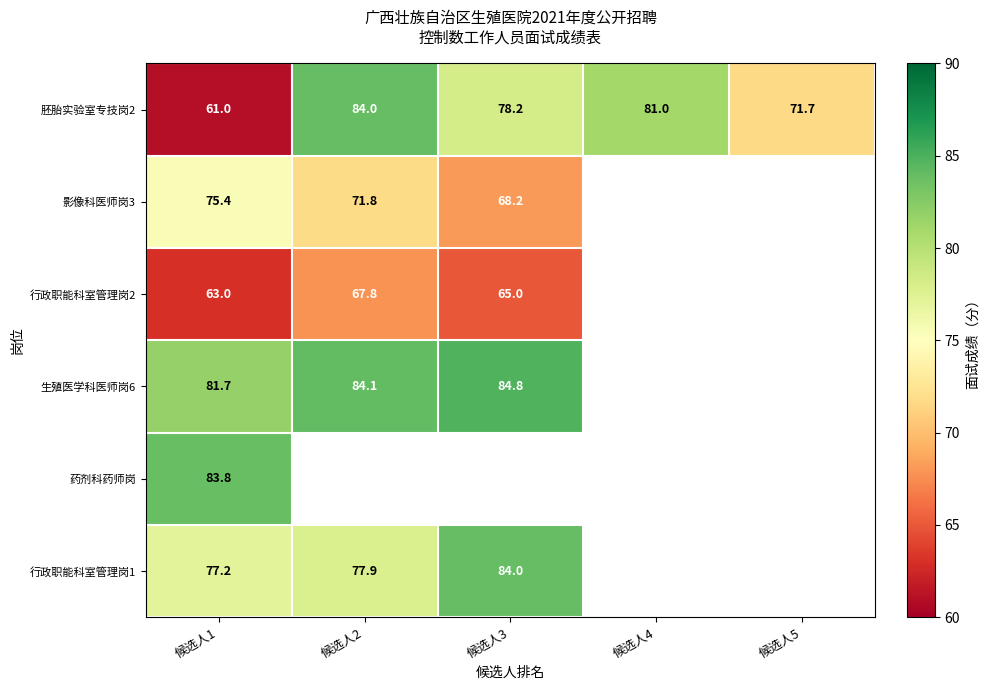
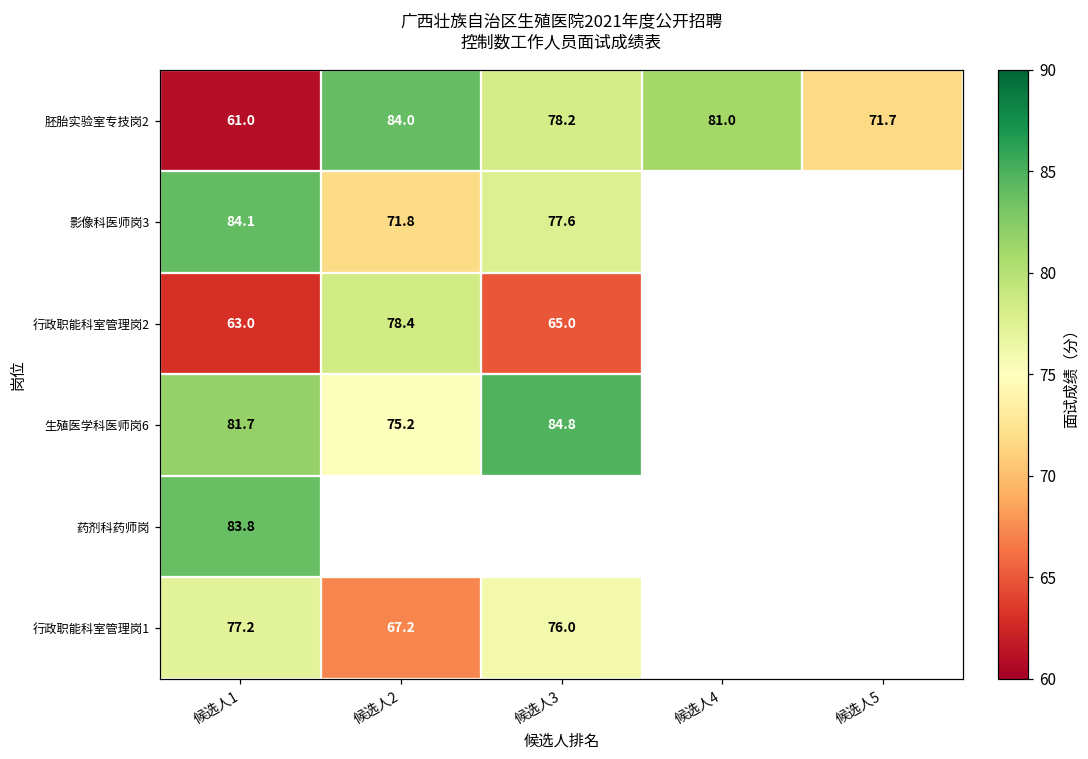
影像科医师岗3, 候选人1: 75.4 -> 84.1
影像科医师岗3, 候选人3: 68.2 -> 77.6
行政职能科室管理岗2, 候选人2: 67.8 -> 78.4
生殖医学科医师岗6, 候选人2: 84.1 -> 75.2
行政职能科室管理岗1, 候选人2: 77.9 -> 67.2
行政职能科室管理岗1, 候选人3: 84.0 -> 76.0
